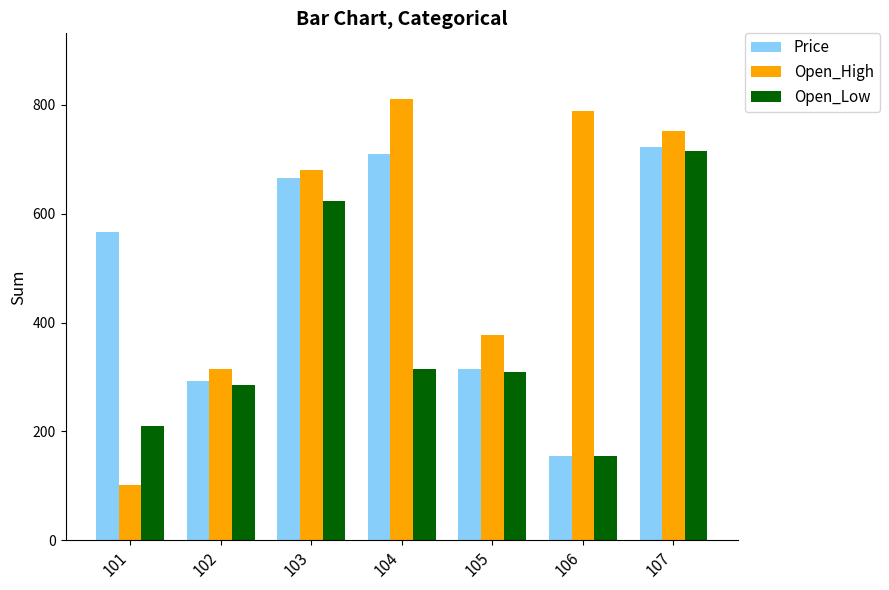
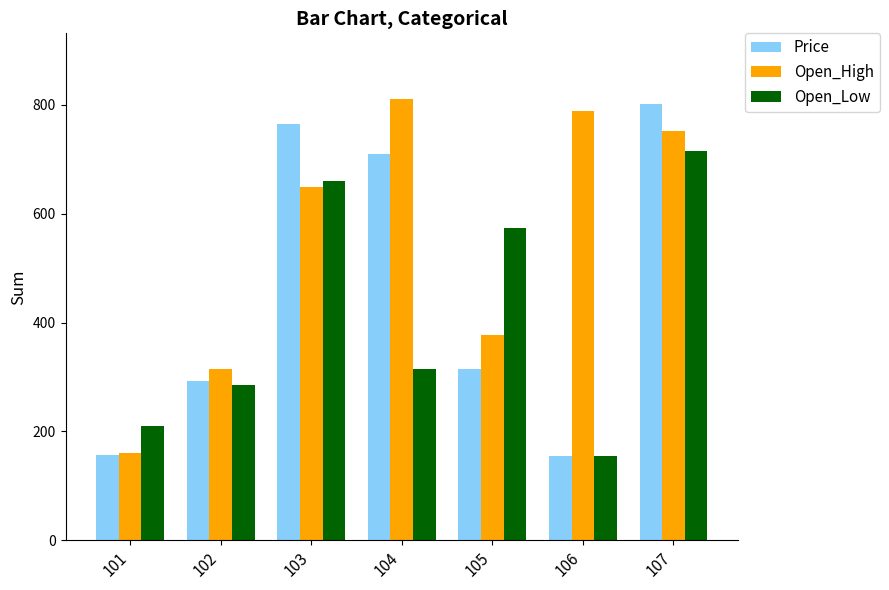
Price, 101: 570 -> 160
Open_High, 101: 100 -> 160
Price, 103: 670 -> 770
Open_High, 103: 680 -> 650
Open_Low, 103: 620 -> 660
Open_Low, 105: 310 -> 570
Price, 107: 720 -> 800
